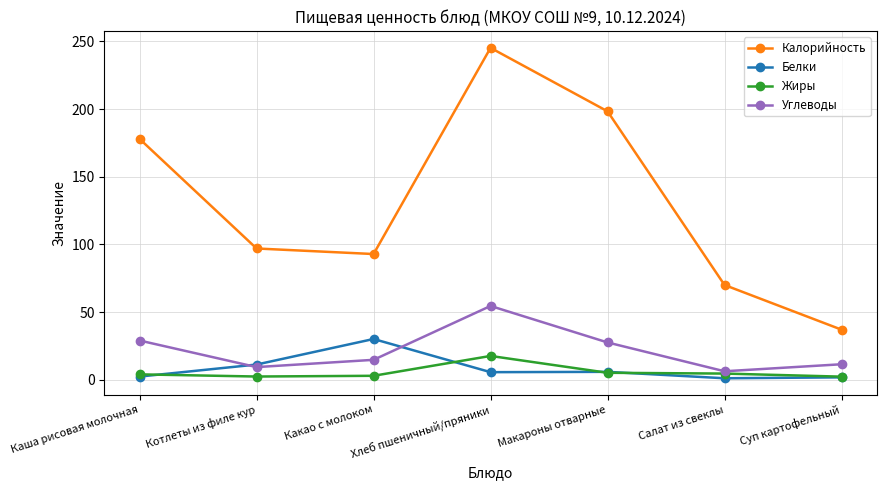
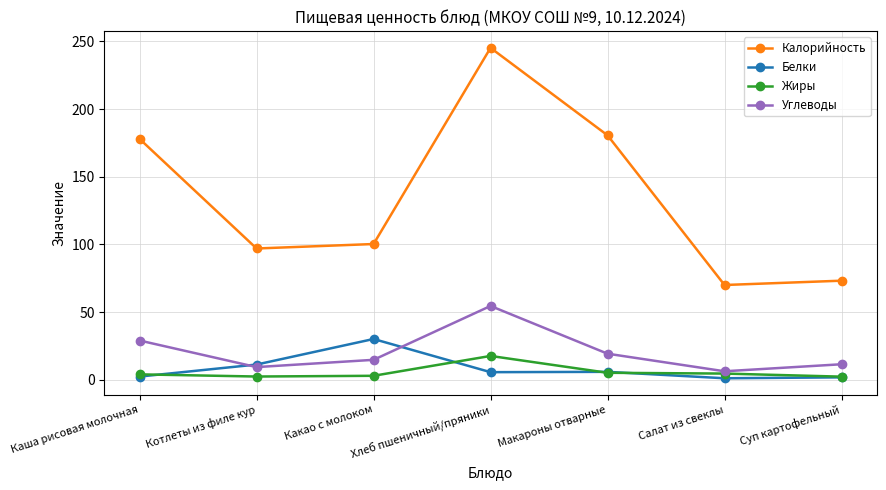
Калорийность, Какао с молоком: 93 -> 100
Калорийность, Макароны отварные: 198 -> 181
Углеводы, Макароны отварные: 28 -> 19
Калорийность, Суп картофельный: 37 -> 73
